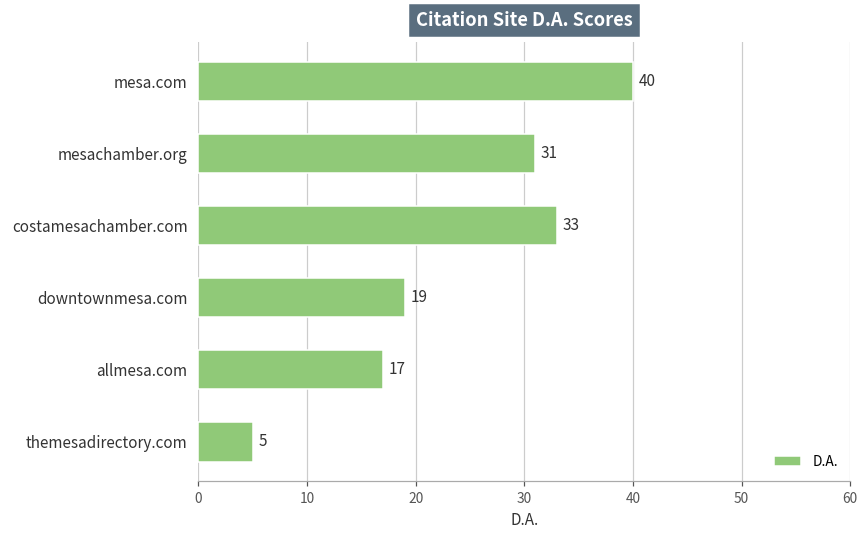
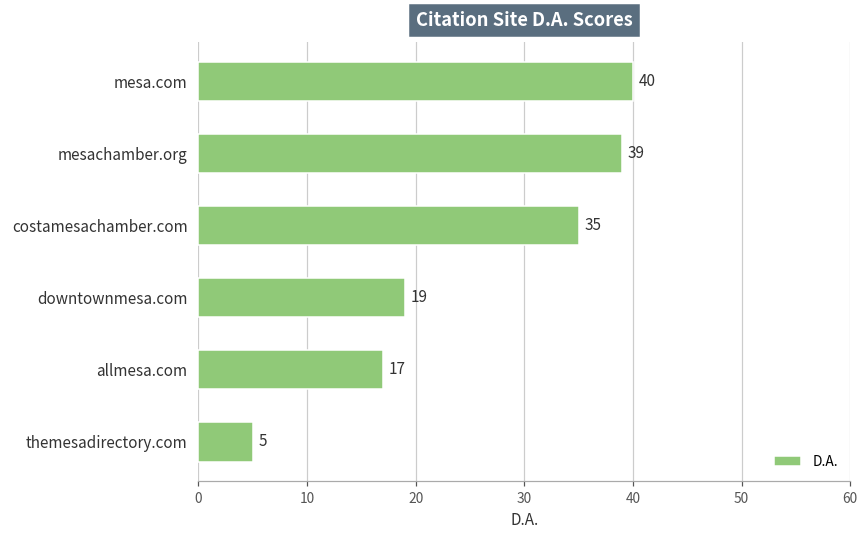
mesachamber.org: 31 -> 39
costamesachamber.com: 33 -> 35
